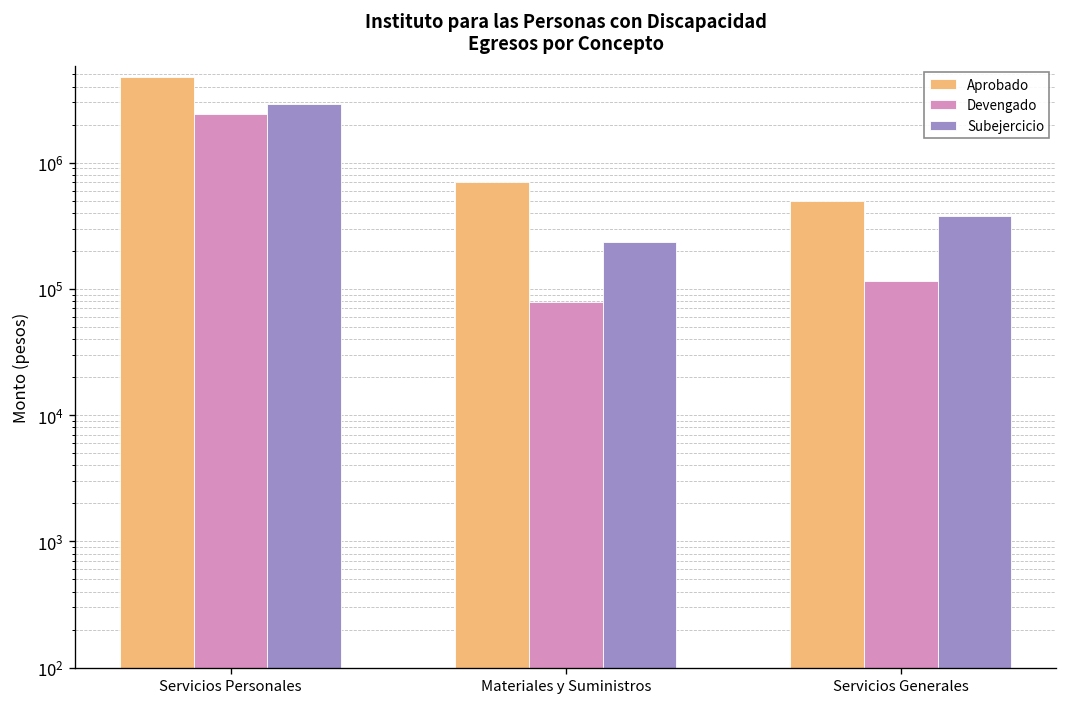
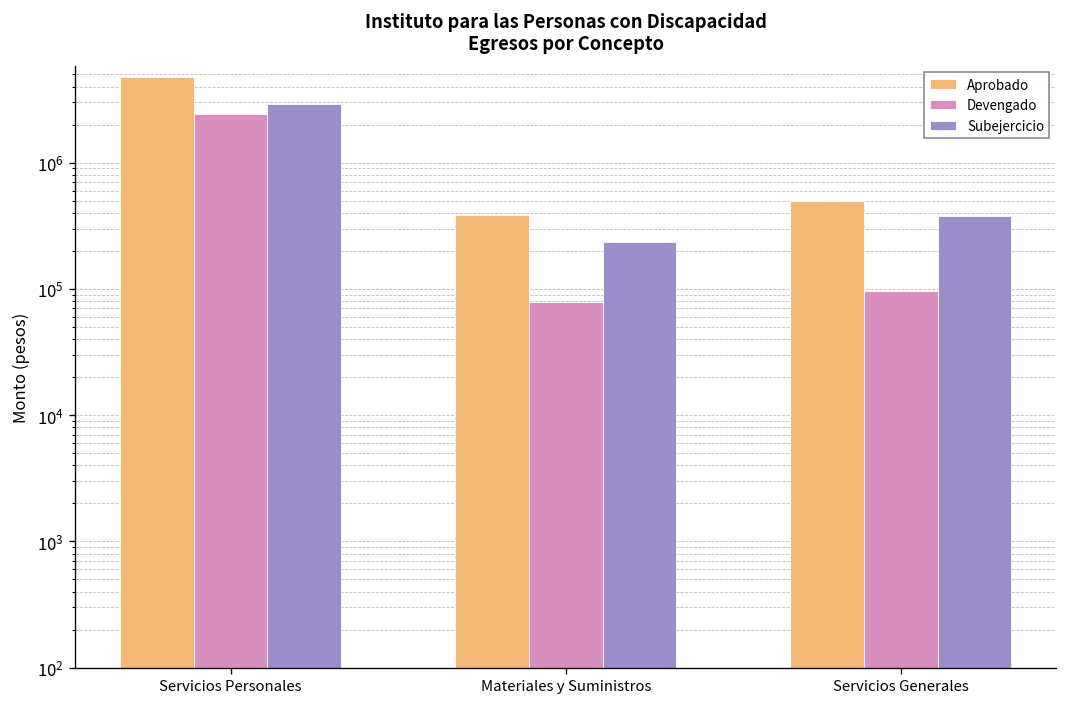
Aprobado, Materiales y Suministros: 700000 -> 380000
Devengado, Servicios Generales: 120000 -> 100000
